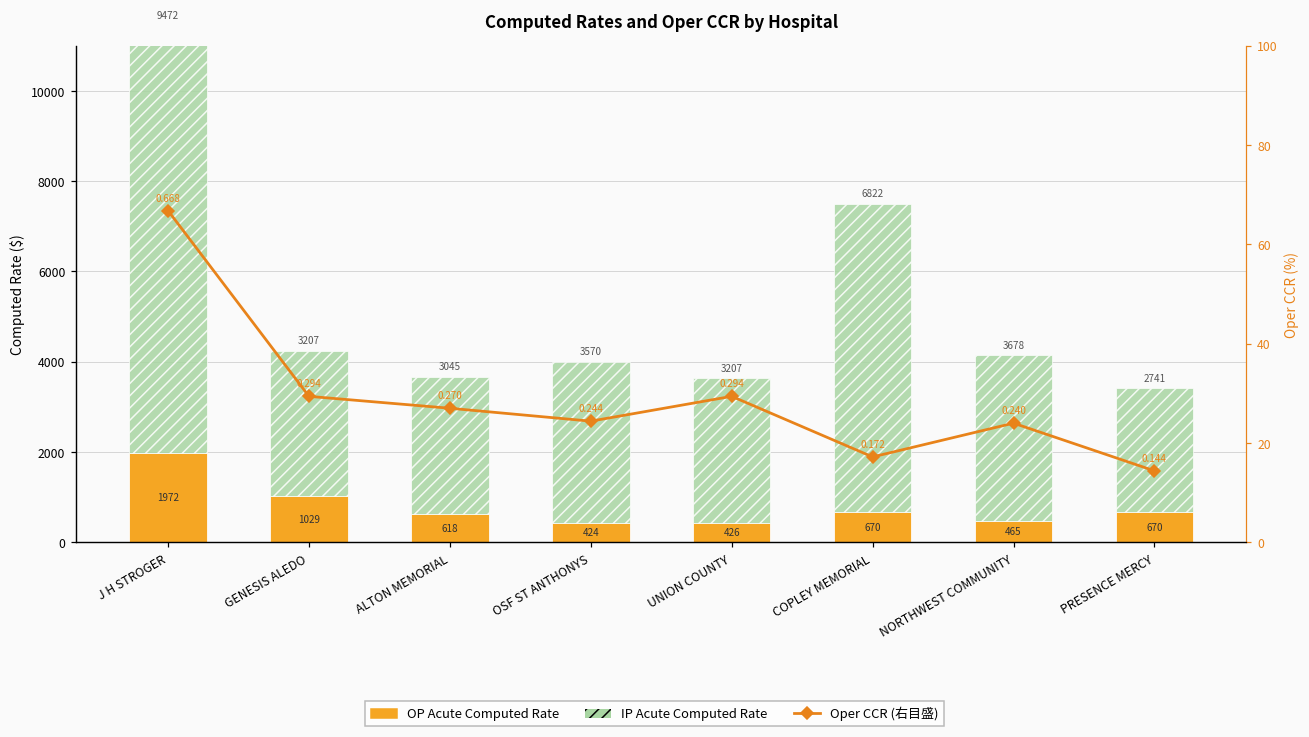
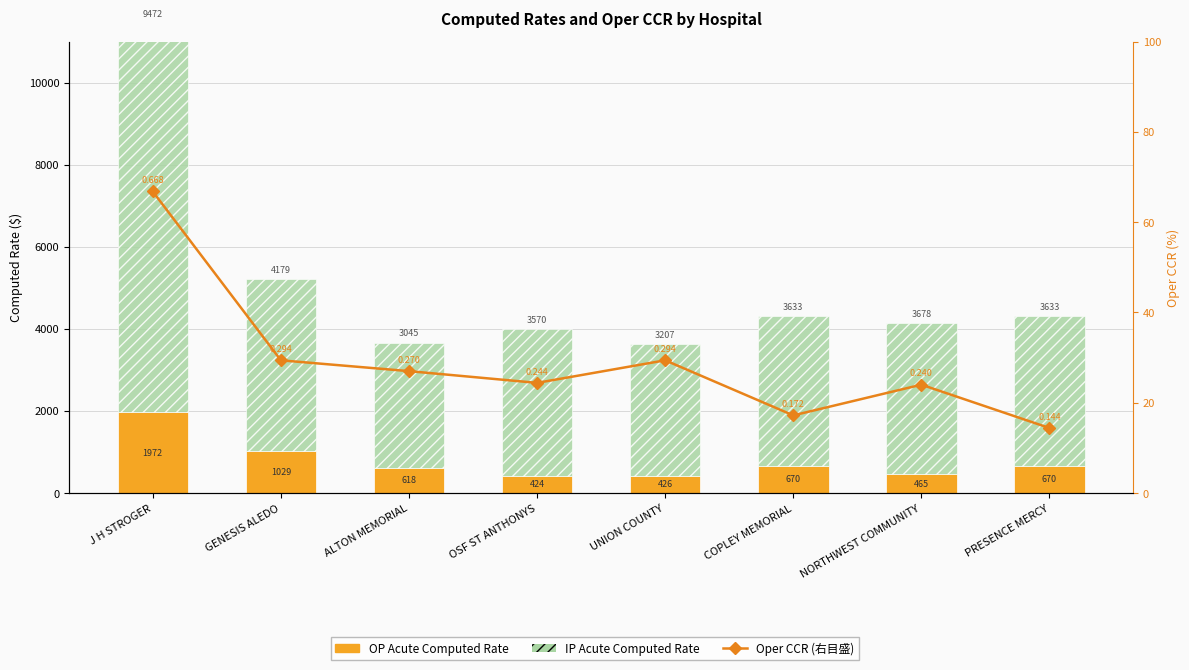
IP Acute Computed Rate, GENESIS ALEDO: 3207 -> 4179
IP Acute Computed Rate, COPLEY MEMORIAL: 6822 -> 3633
IP Acute Computed Rate, PRESENCE MERCY: 2741 -> 3633
